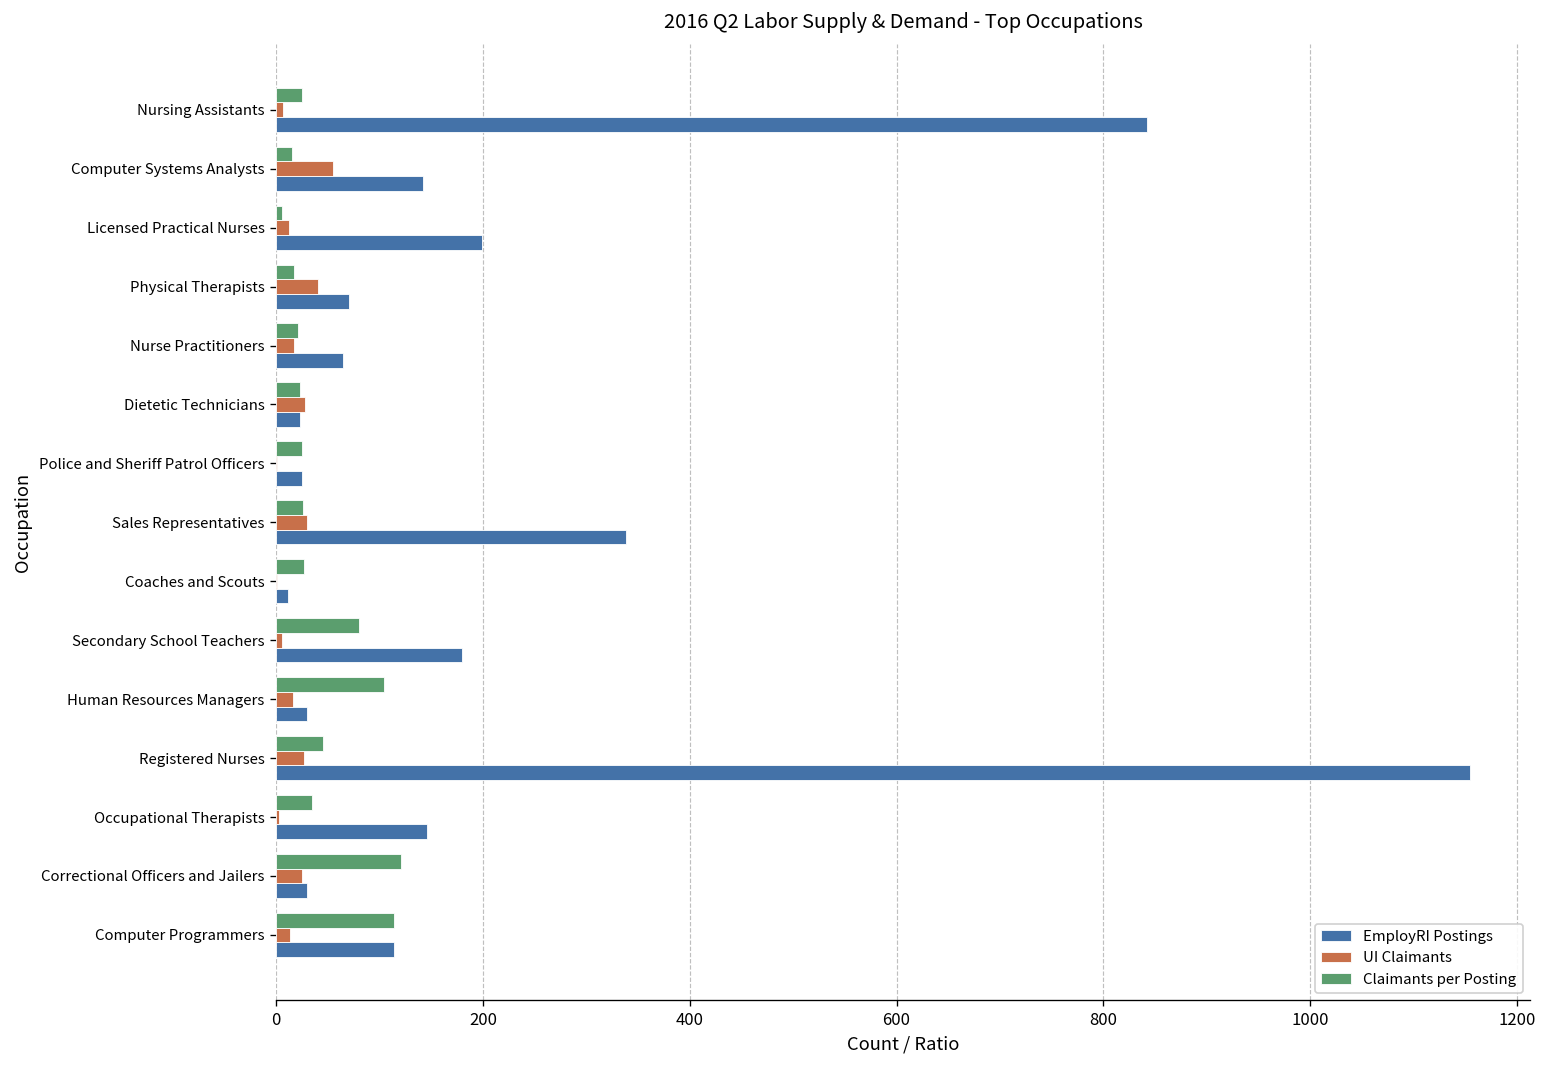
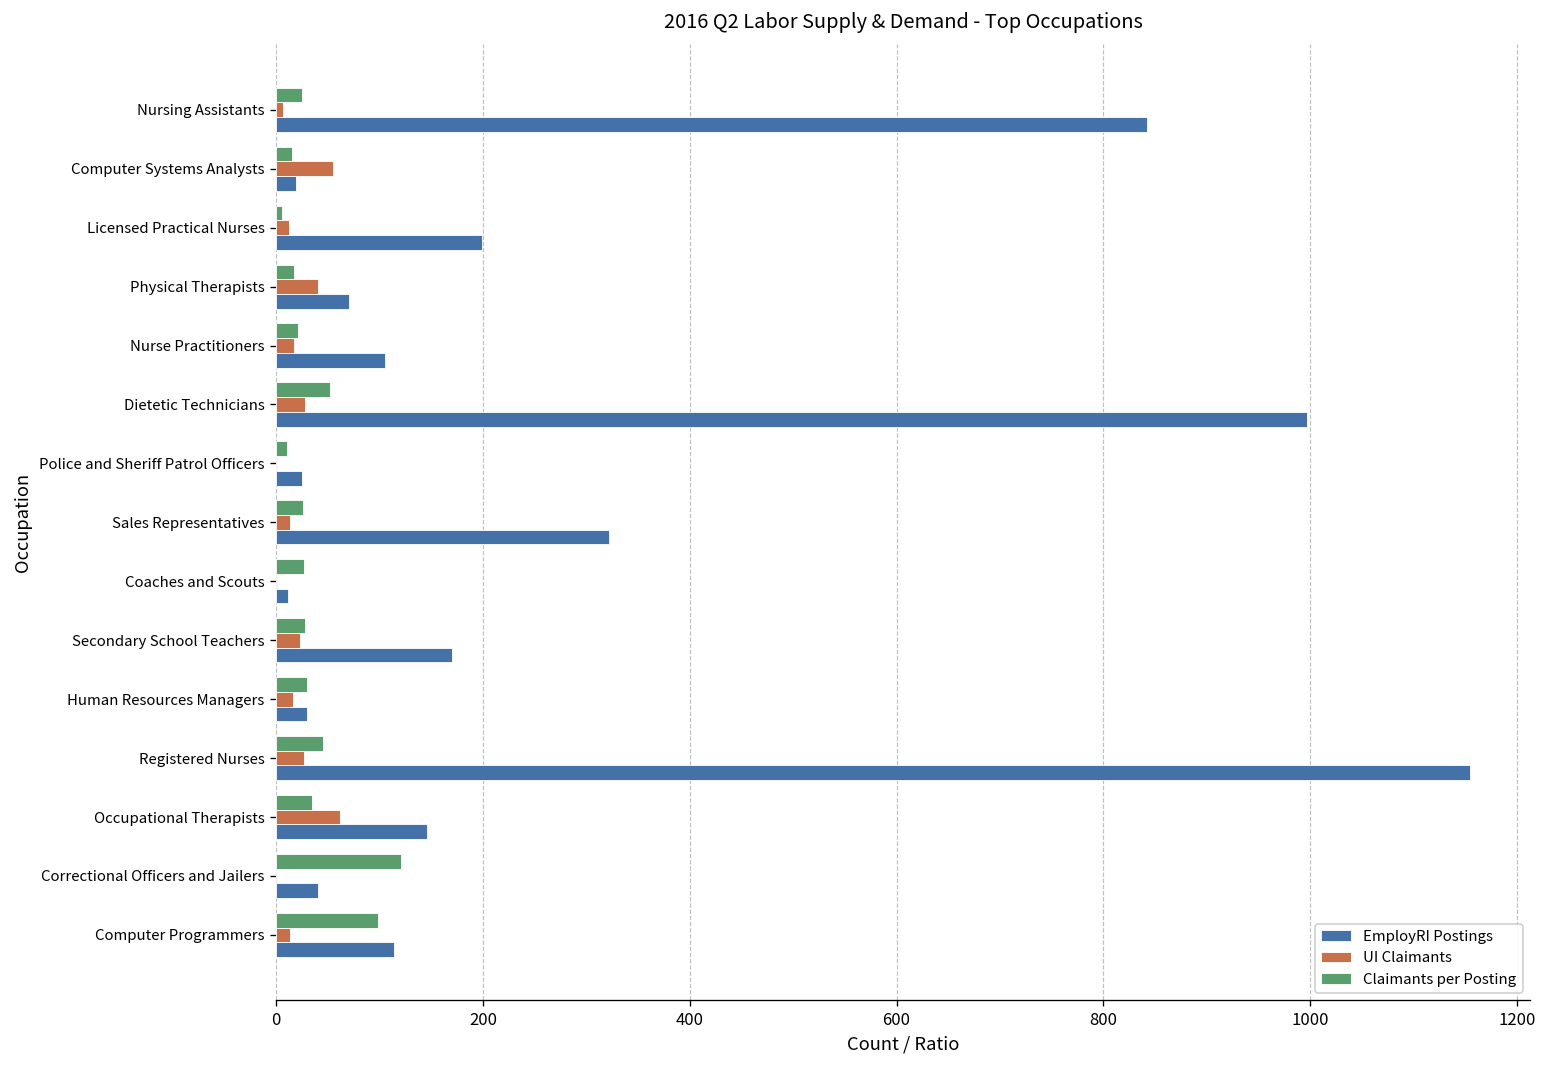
EmployRI Postings, Computer Systems Analysts: 140 -> 20
EmployRI Postings, Nurse Practitioners: 70 -> 110
Claimants per Posting, Dietetic Technicians: 20 -> 50
EmployRI Postings, Dietetic Technicians: 20 -> 1000
Claimants per Posting, Police and Sheriff Patrol Officers: 30 -> 10
UI Claimants, Sales Representatives: 30 -> 10
EmployRI Postings, Sales Representatives: 340 -> 320
Claimants per Posting, Secondary School Teachers: 80 -> 30
UI Claimants, Secondary School Teachers: 10 -> 20
EmployRI Postings, Secondary School Teachers: 180 -> 170
Claimants per Posting, Human Resources Managers: 100 -> 30
UI Claimants, Occupational Therapists: 0 -> 60
UI Claimants, Correctional Officers and Jailers: 30 -> 0
EmployRI Postings, Correctional Officers and Jailers: 30 -> 40
Claimants per Posting, Computer Programmers: 110 -> 100
